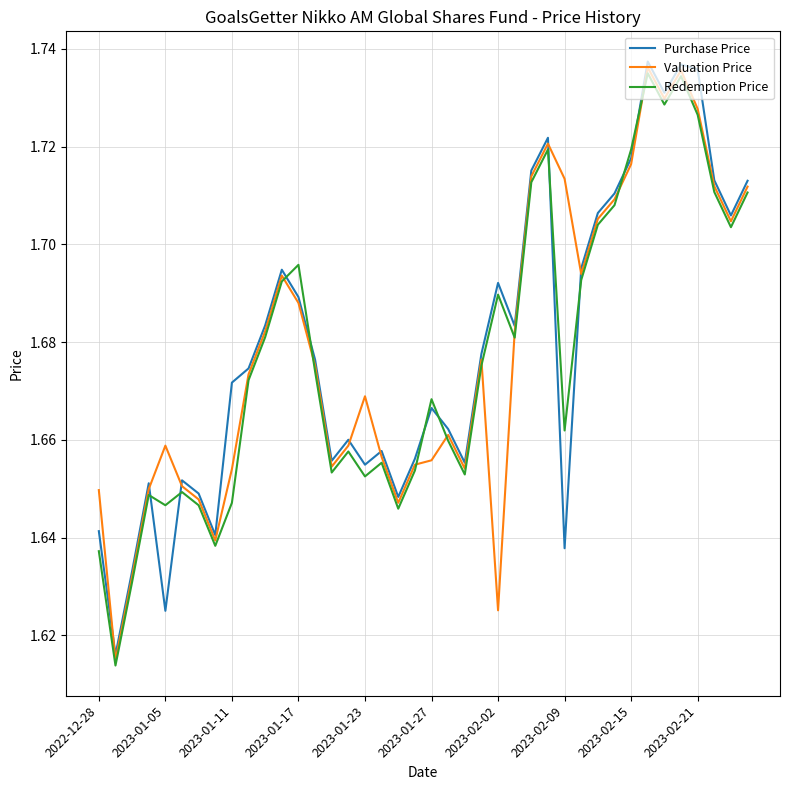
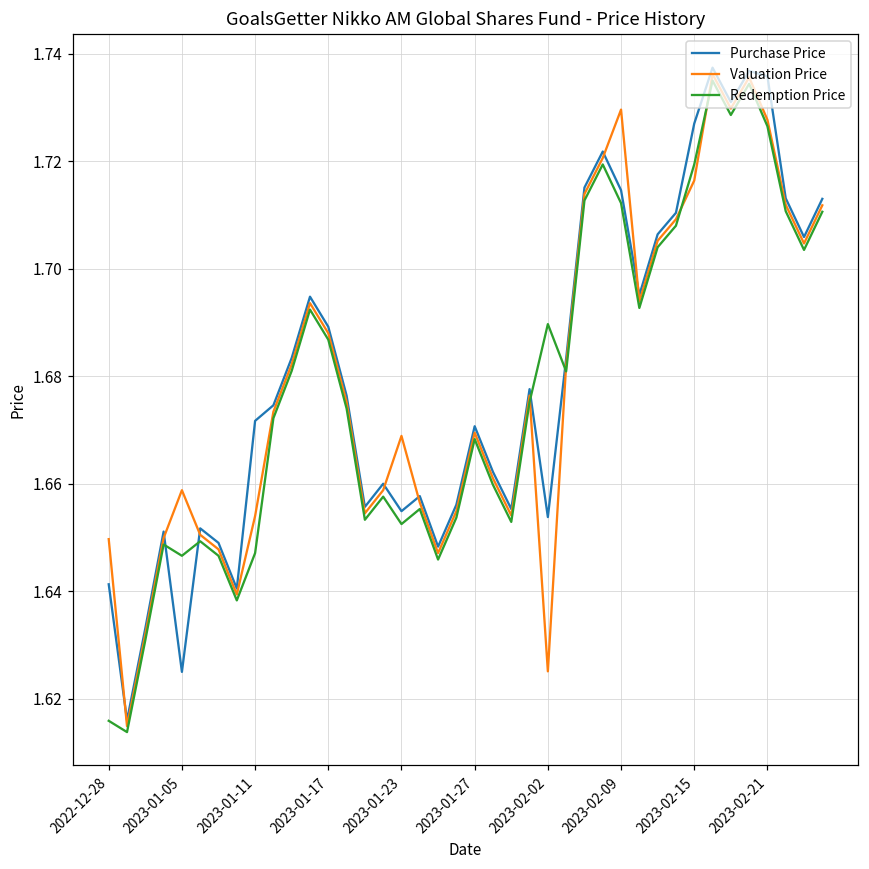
Redemption Price, 2022-12-28: 1.637 -> 1.616
Redemption Price, 2023-01-17: 1.696 -> 1.687
Purchase Price, 2023-01-27: 1.667 -> 1.671
Valuation Price, 2023-01-27: 1.656 -> 1.670
Purchase Price, 2023-02-02: 1.692 -> 1.654
Purchase Price, 2023-02-09: 1.638 -> 1.715
Valuation Price, 2023-02-09: 1.713 -> 1.730
Redemption Price, 2023-02-09: 1.662 -> 1.712
Purchase Price, 2023-02-15: 1.718 -> 1.727
